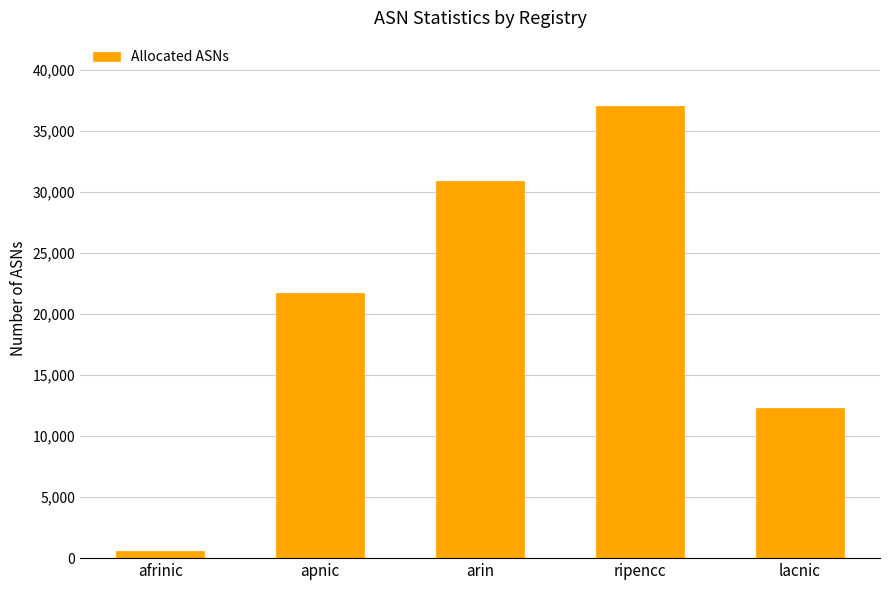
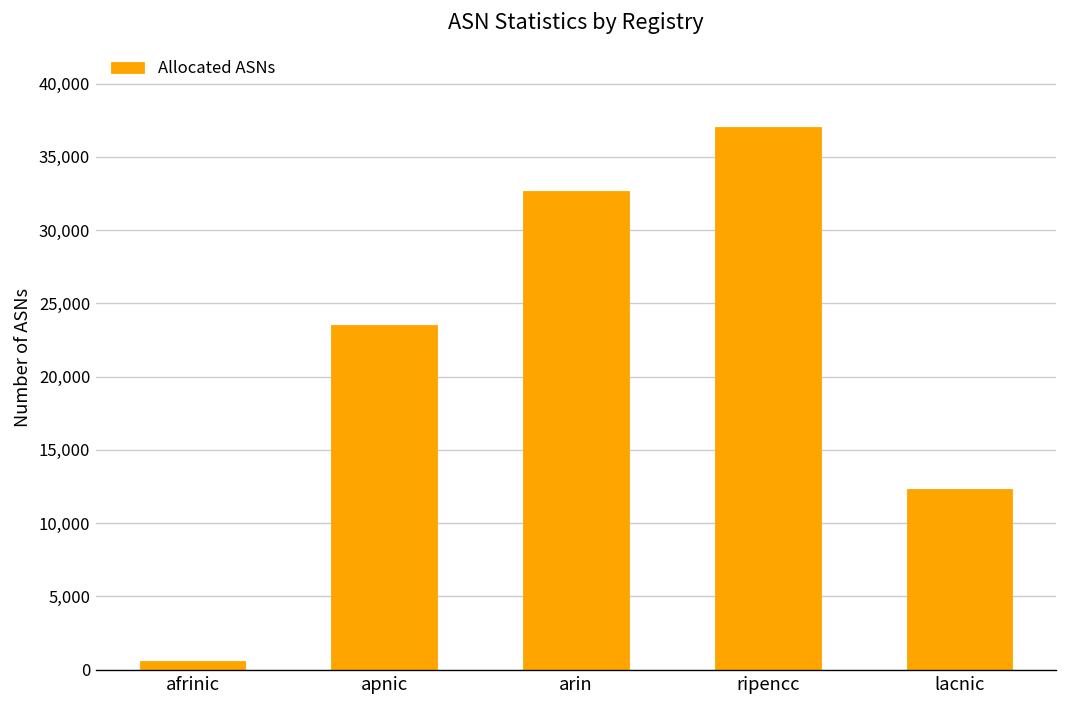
apnic: 21,700 -> 23,500
arin: 30,800 -> 32,700
